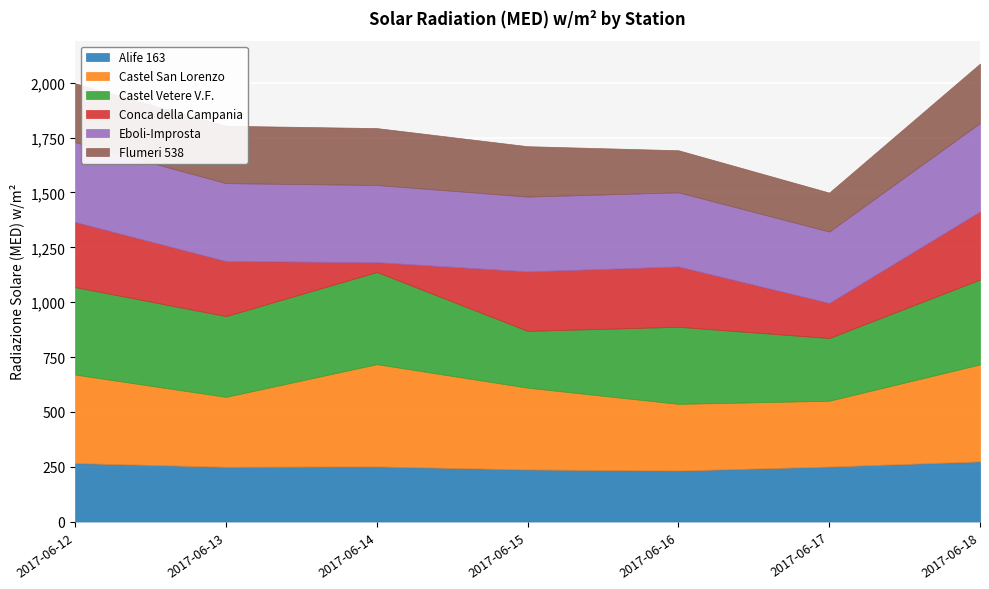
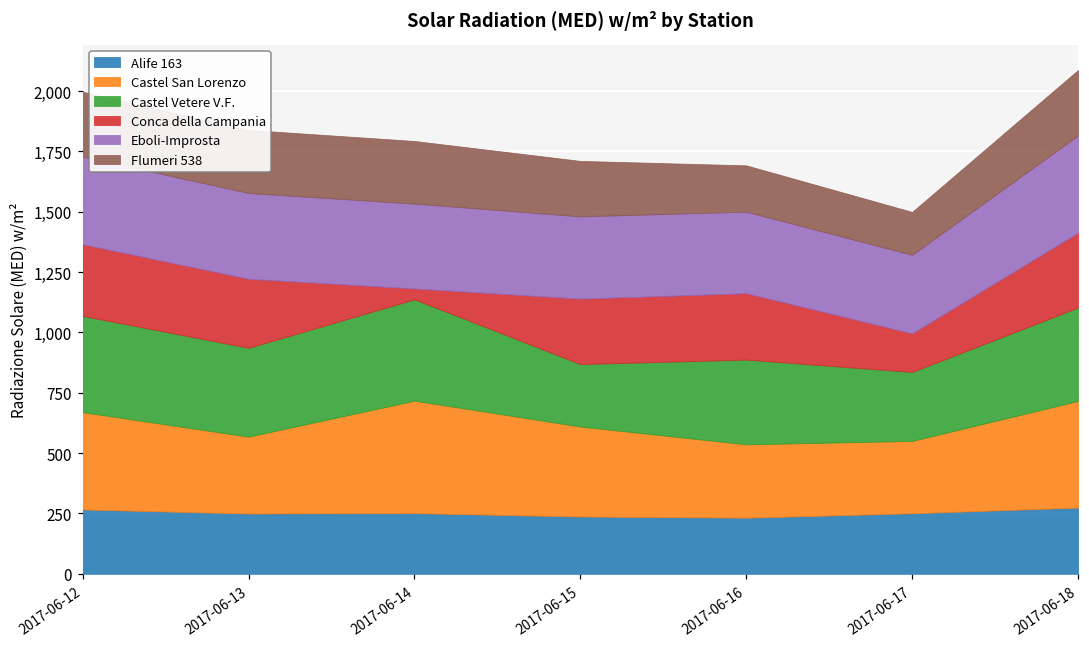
Conca della Campania, 2017-06-13: 250 -> 290
